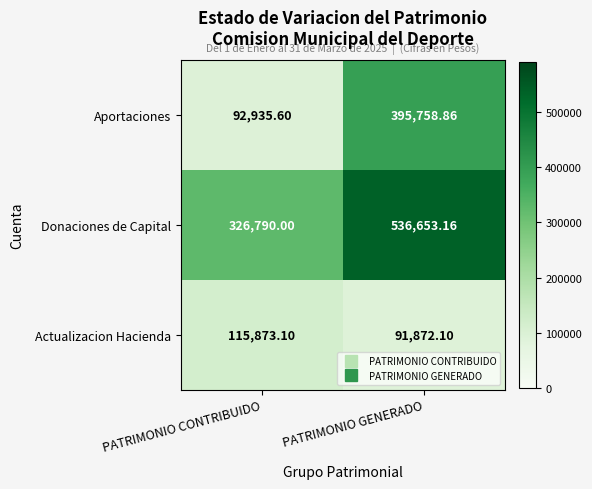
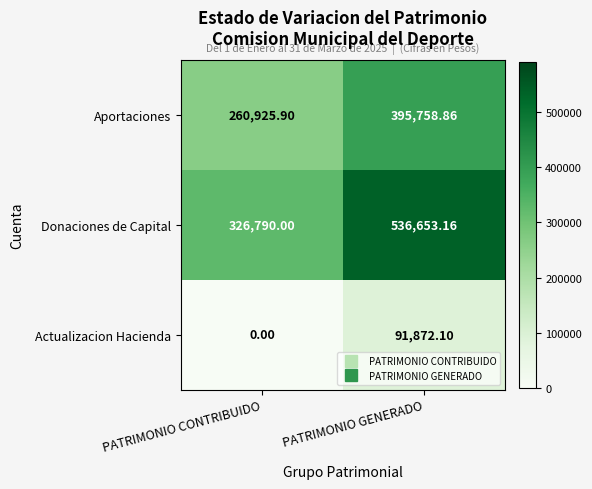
Aportaciones, PATRIMONIO CONTRIBUIDO: 92,935.60 -> 260,925.90
Actualizacion Hacienda, PATRIMONIO CONTRIBUIDO: 115,873.10 -> 0.00
